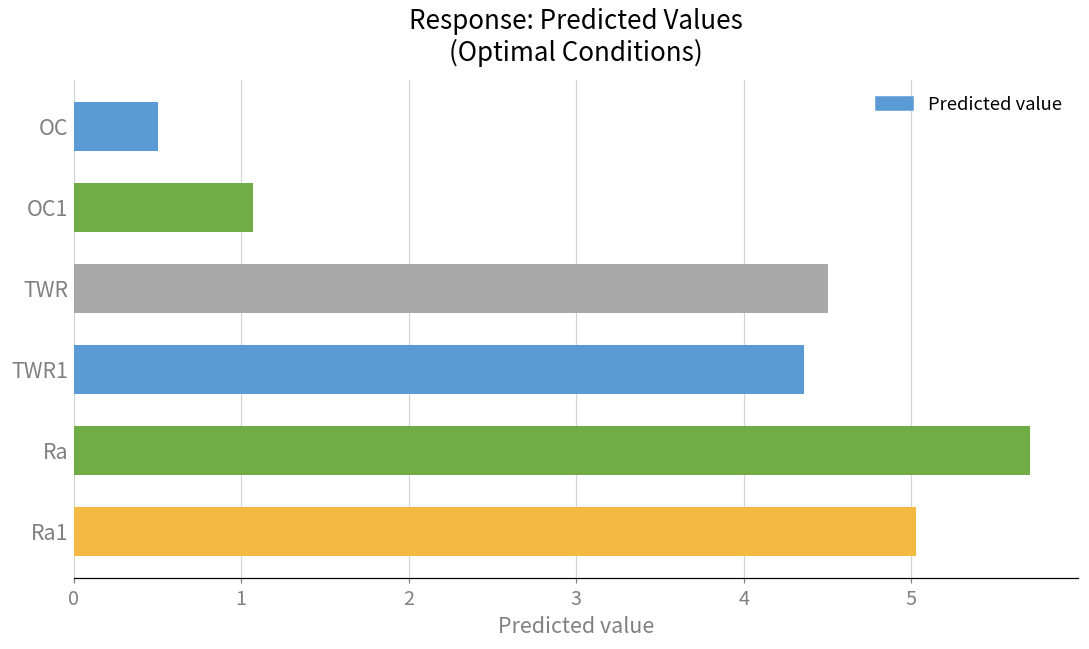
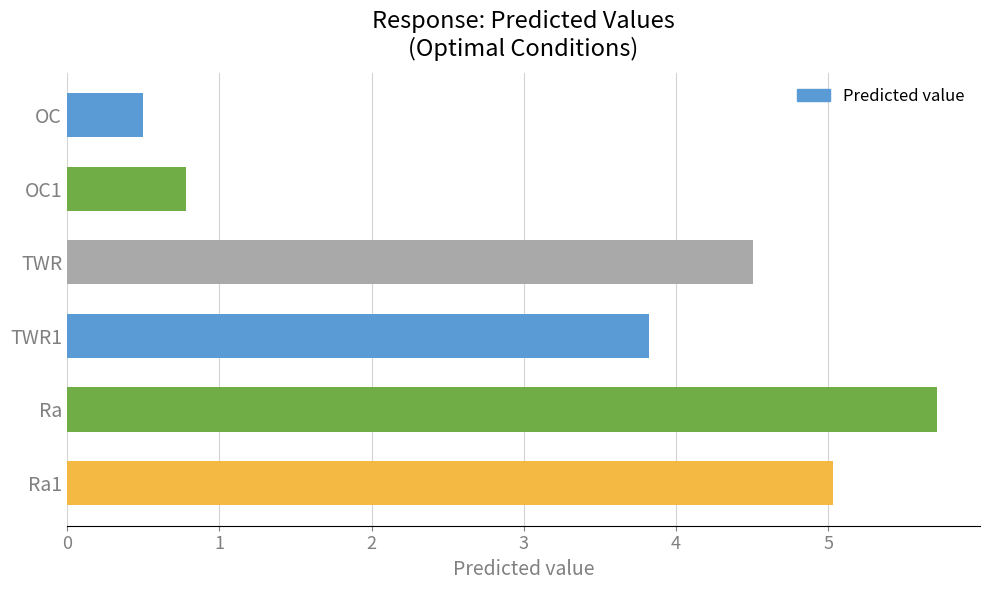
OC1: 1.07 -> 0.78
TWR1: 4.36 -> 3.82
